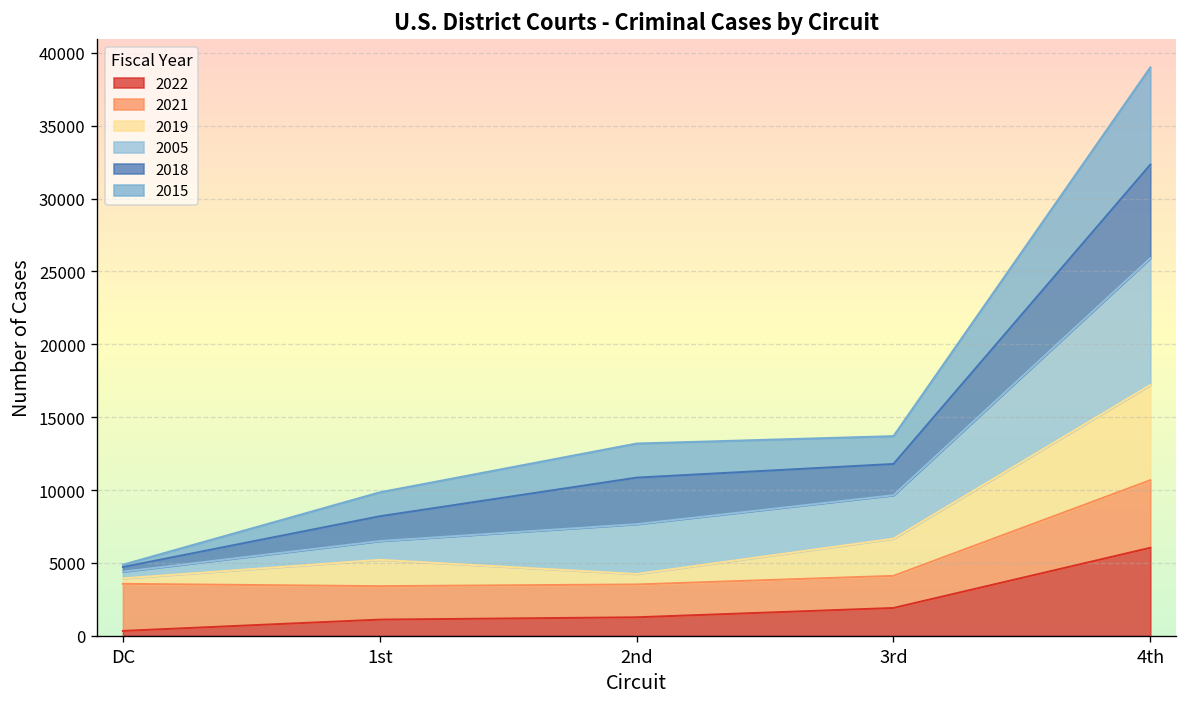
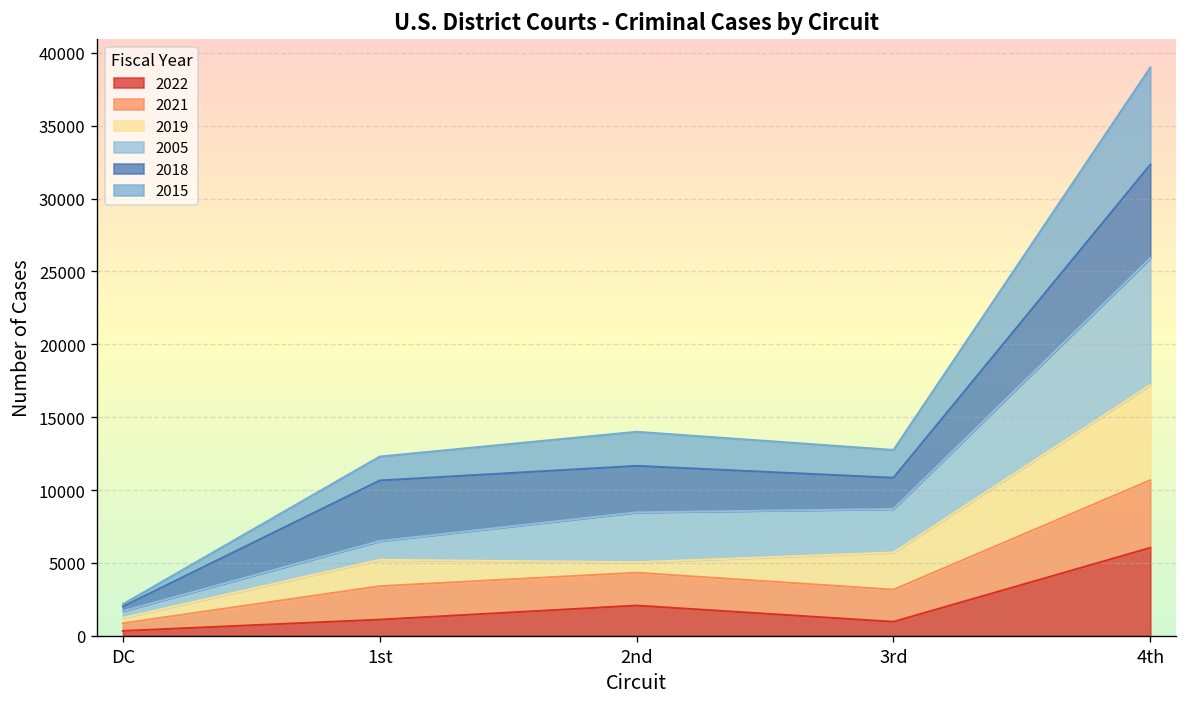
2021, DC: 3200 -> 500
2018, 1st: 1700 -> 4200
2022, 2nd: 1300 -> 2100
2022, 3rd: 1900 -> 1000
